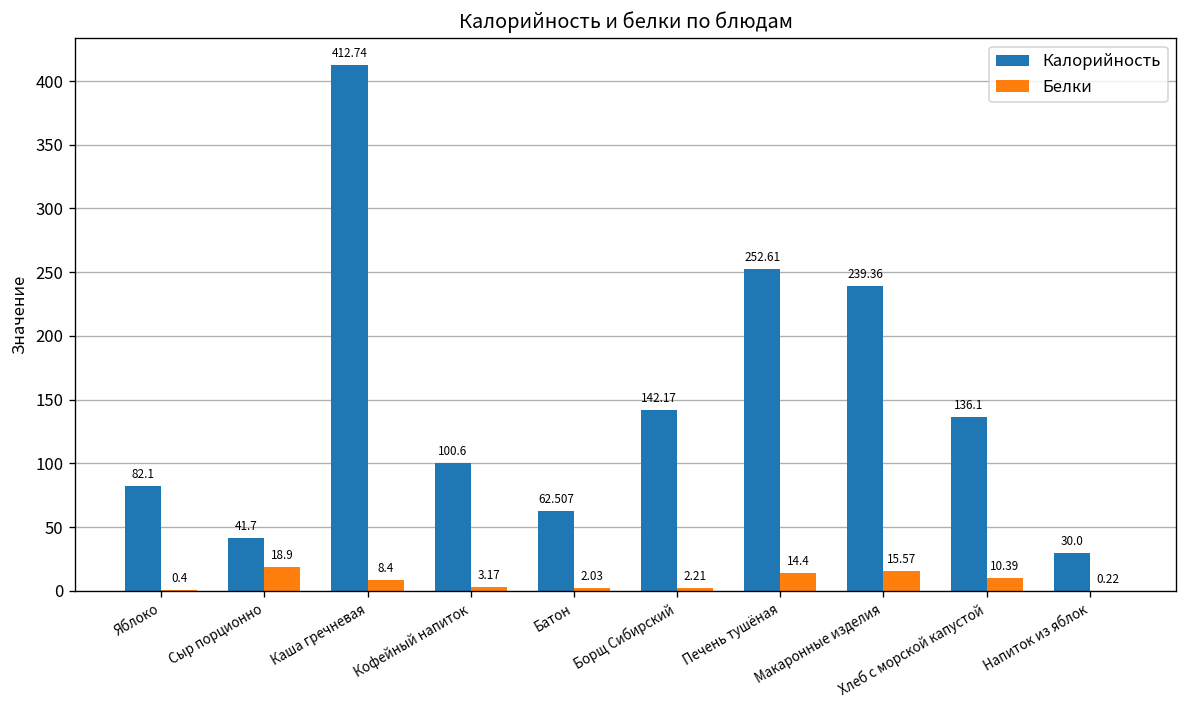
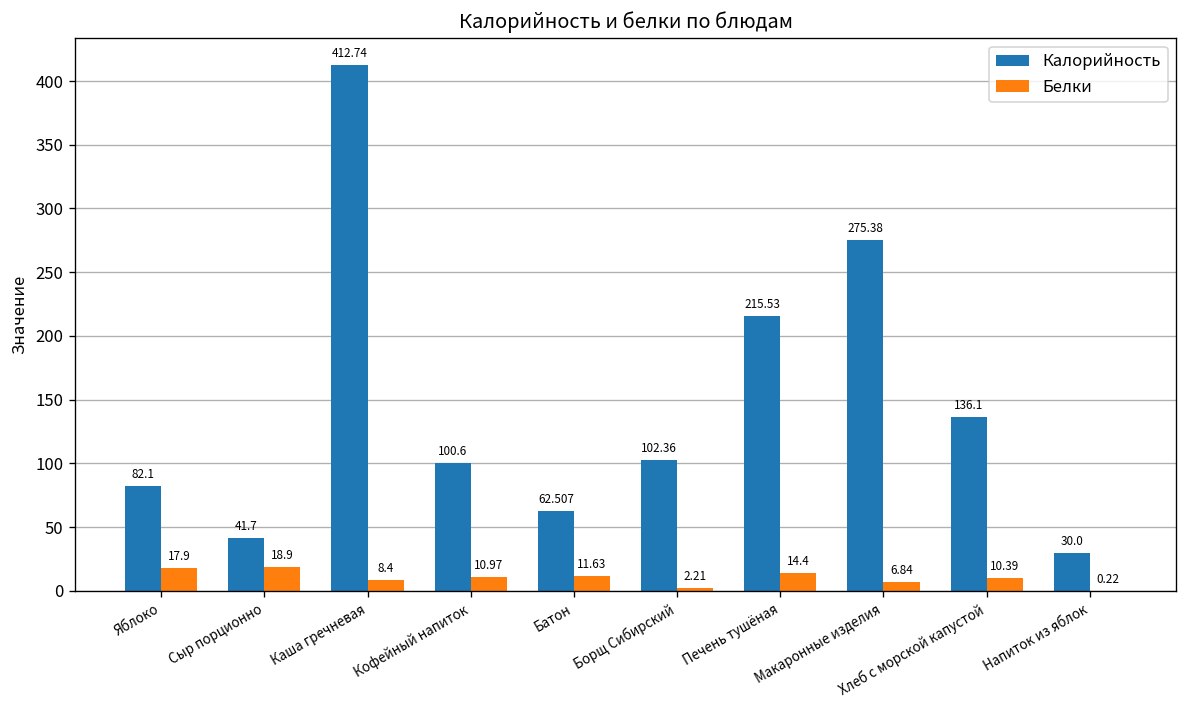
Белки, Яблоко: 0.4 -> 17.9
Белки, Кофейный напиток: 3.17 -> 10.97
Белки, Батон: 2.03 -> 11.63
Калорийность, Борщ Сибирский: 142.17 -> 102.36
Калорийность, Печень тушёная: 252.61 -> 215.53
Калорийность, Макаронные изделия: 239.36 -> 275.38
Белки, Макаронные изделия: 15.57 -> 6.84
